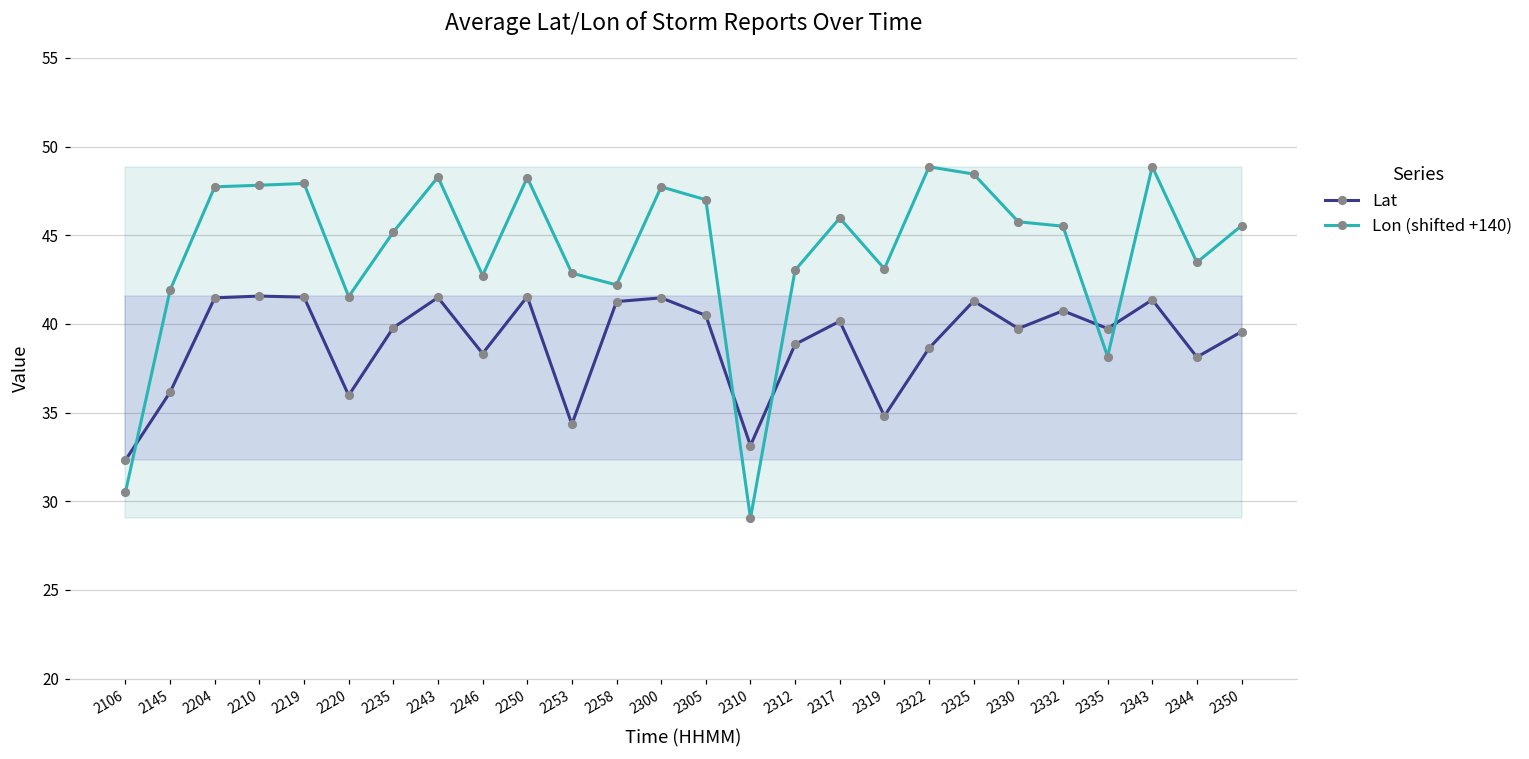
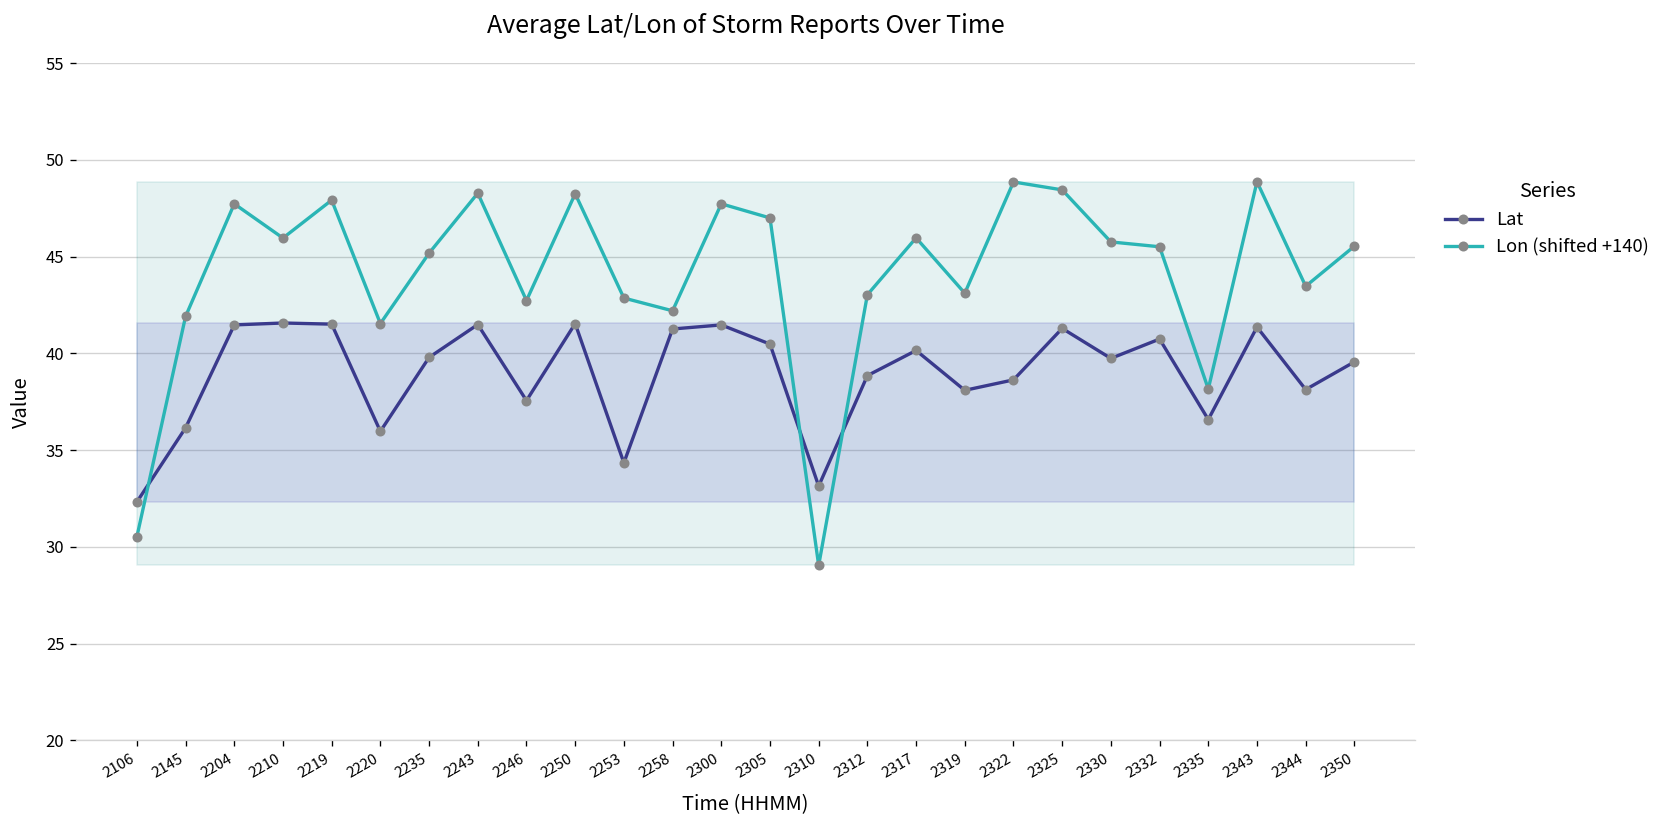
Lon (shifted +140), 2210: 47.8 -> 46.0
Lat, 2246: 38.3 -> 37.6
Lat, 2319: 34.8 -> 38.1
Lat, 2335: 39.7 -> 36.6
